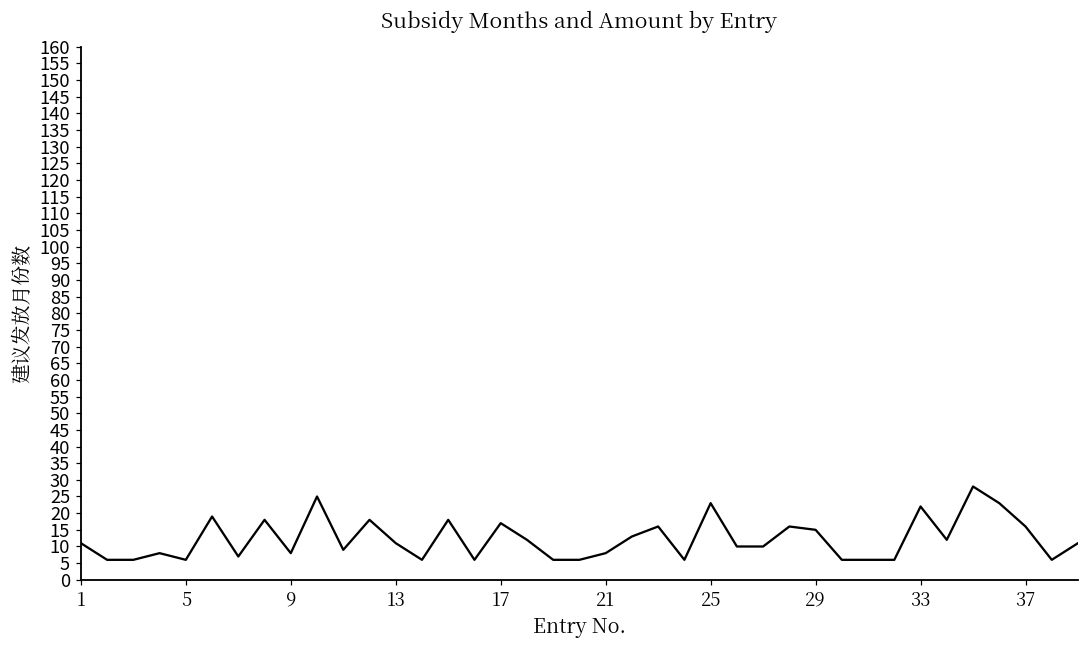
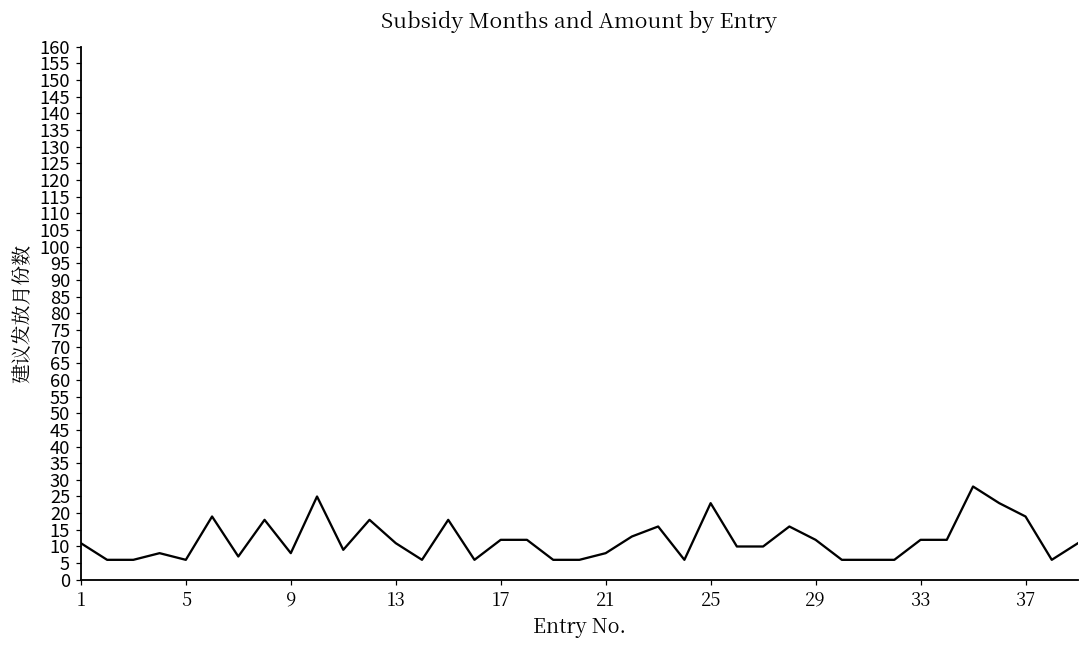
17: 17 -> 12
29: 15 -> 12
33: 22 -> 12
37: 16 -> 19
